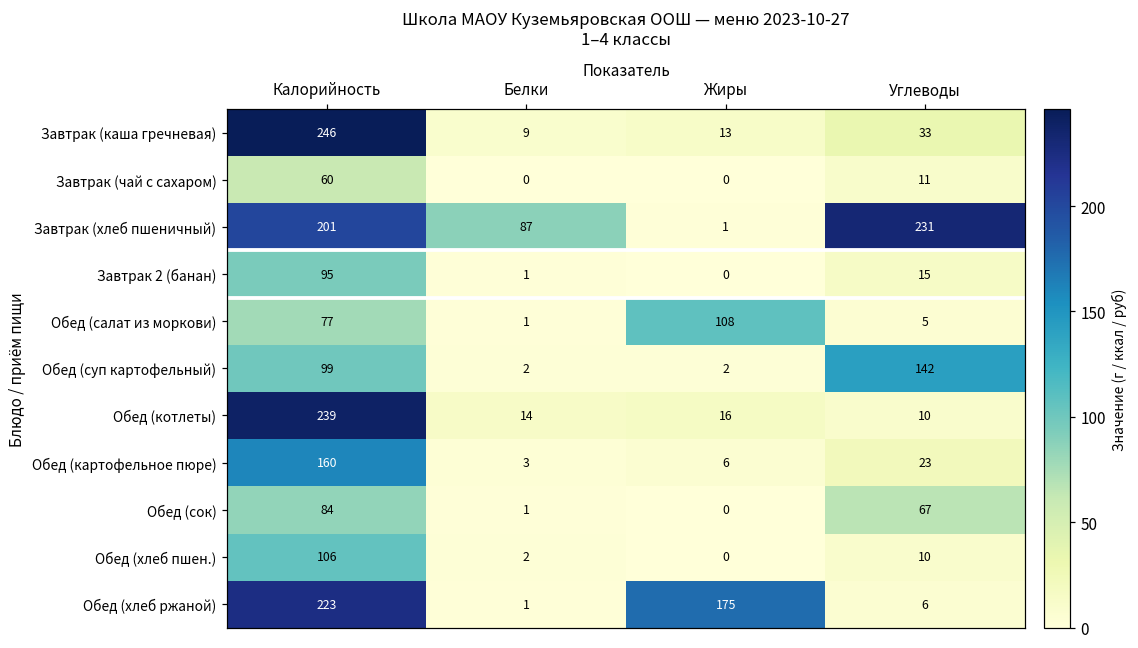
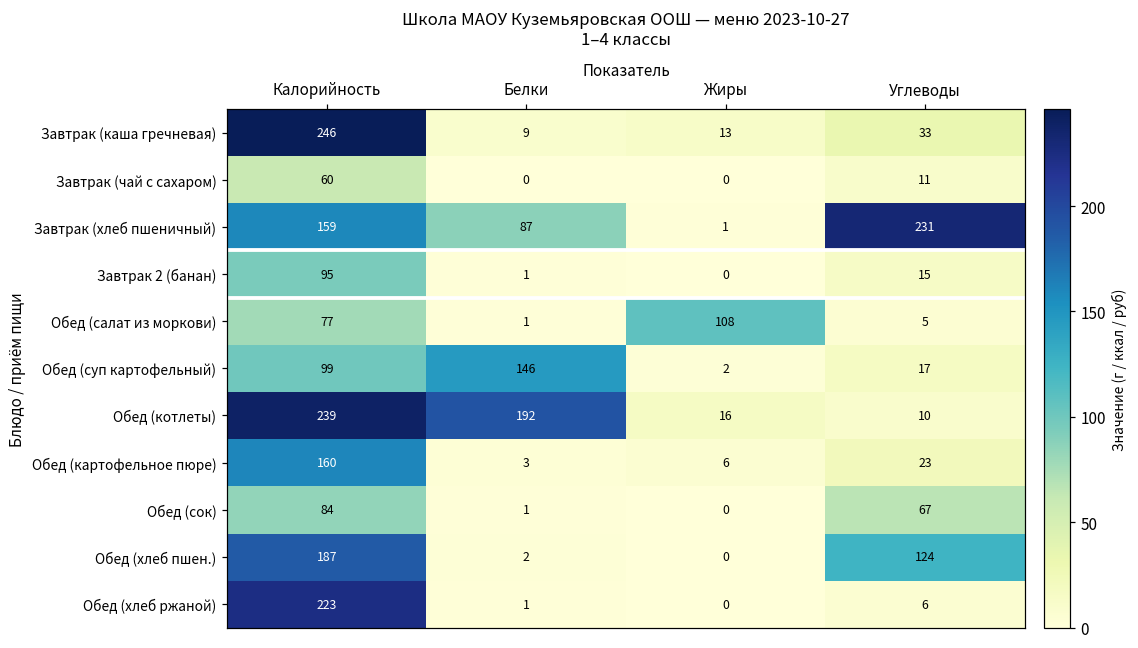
Завтрак (хлеб пшеничный), Калорийность: 201 -> 159
Обед (суп картофельный), Белки: 2 -> 146
Обед (суп картофельный), Углеводы: 142 -> 17
Обед (котлеты), Белки: 14 -> 192
Обед (хлеб пшен.), Калорийность: 106 -> 187
Обед (хлеб пшен.), Углеводы: 10 -> 124
Обед (хлеб ржаной), Жиры: 175 -> 0
